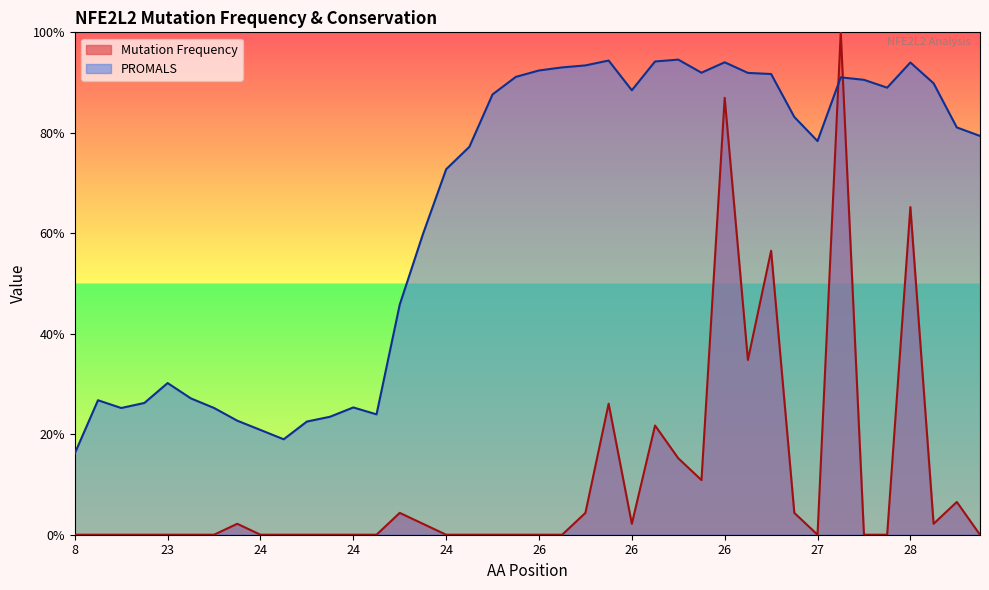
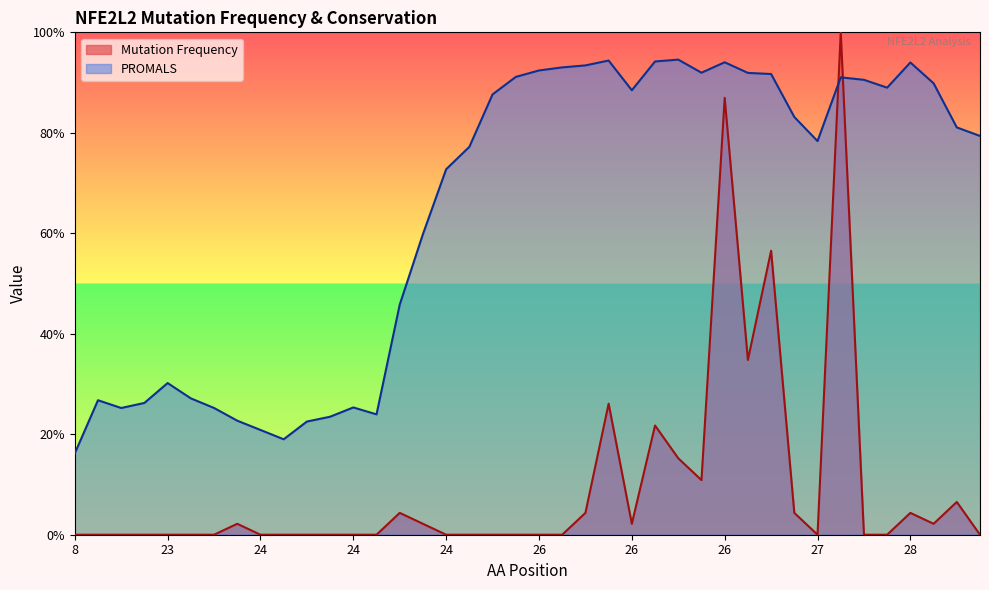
Mutation Frequency, 28: 65% -> 4%
